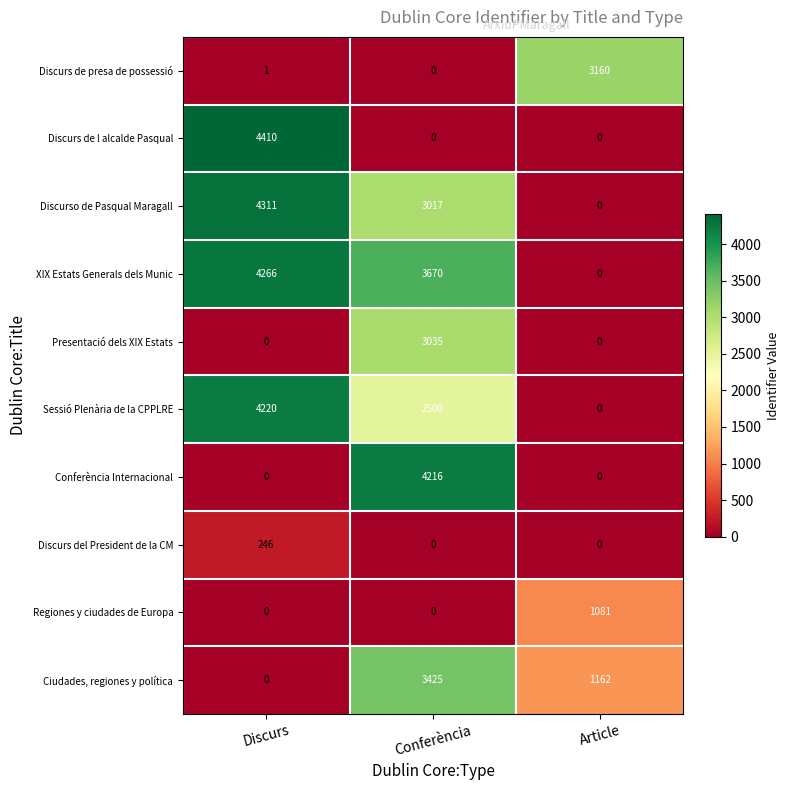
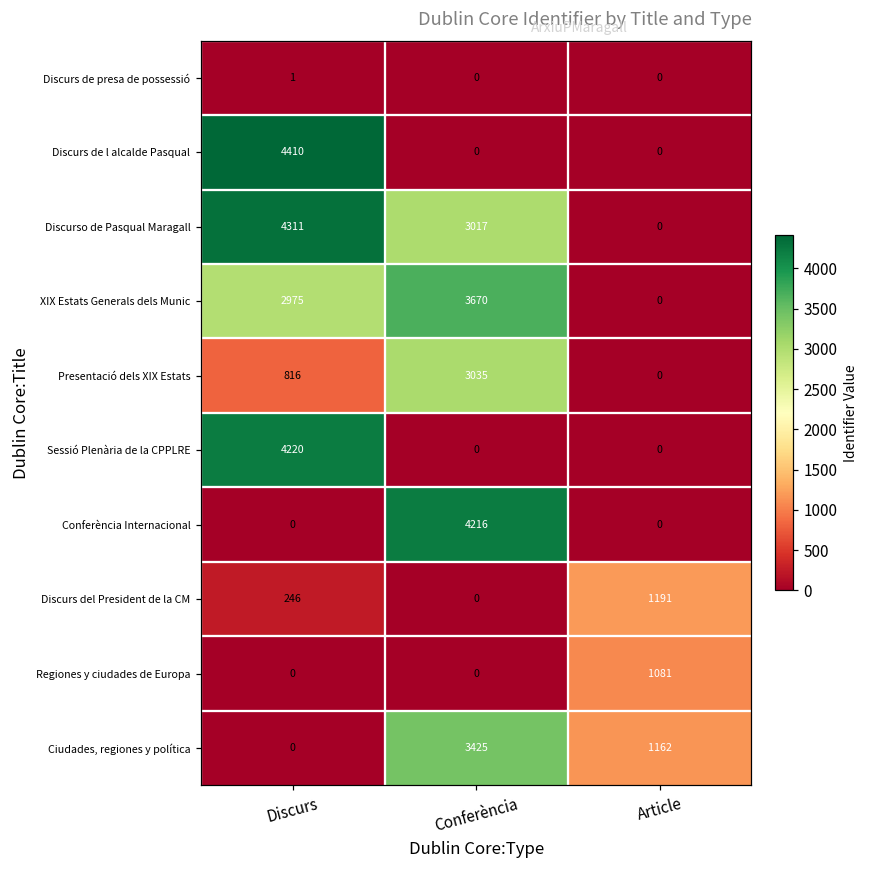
Discurs de presa de possessió, Article: 3160 -> 0
XIX Estats Generals dels Munic, Discurs: 4266 -> 2975
Presentació dels XIX Estats, Discurs: 0 -> 816
Sessió Plenària de la CPPLRE, Conferència: 2500 -> 0
Discurs del President de la CM, Article: 0 -> 1191
